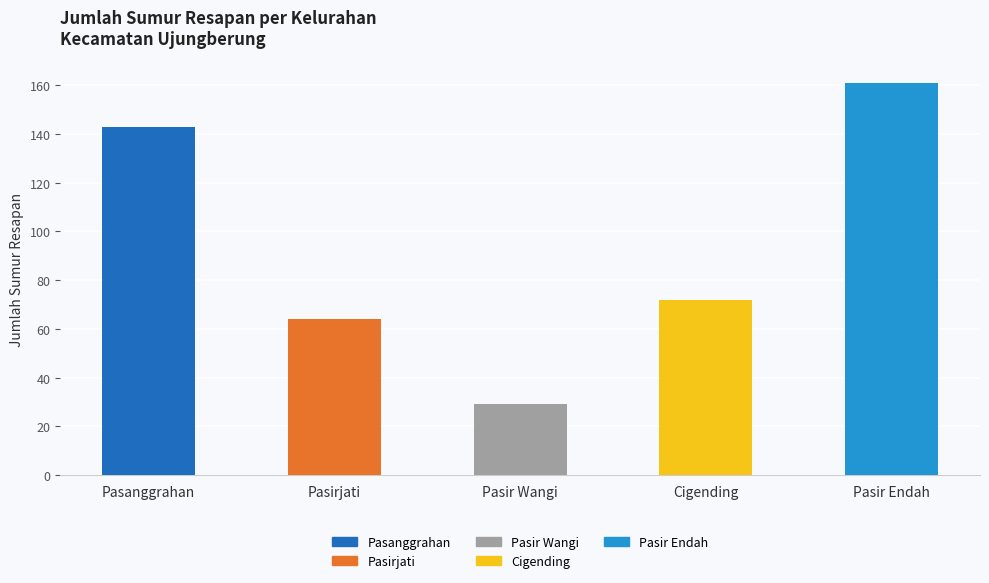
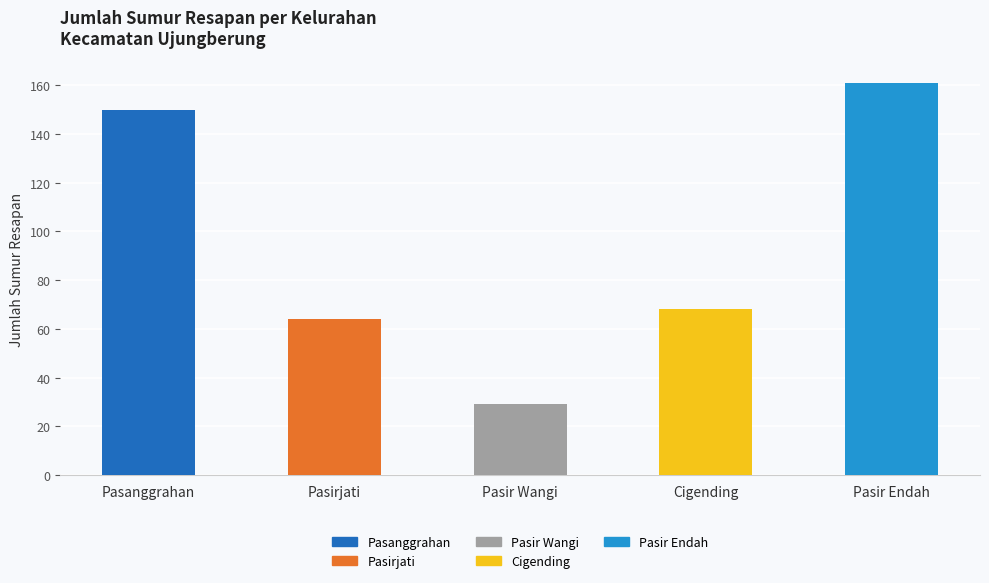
Pasanggrahan: 143 -> 150
Cigending: 72 -> 68
